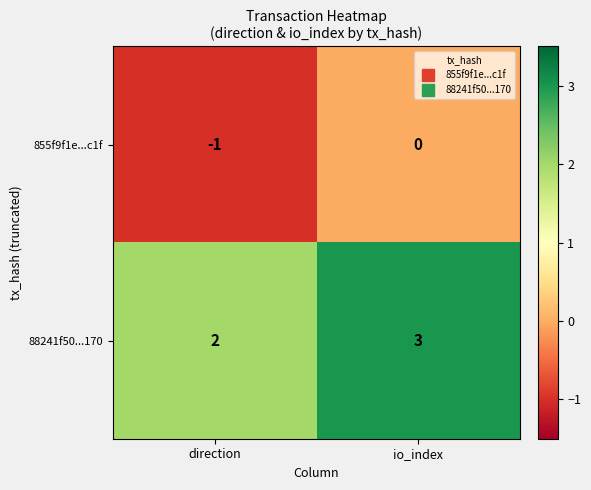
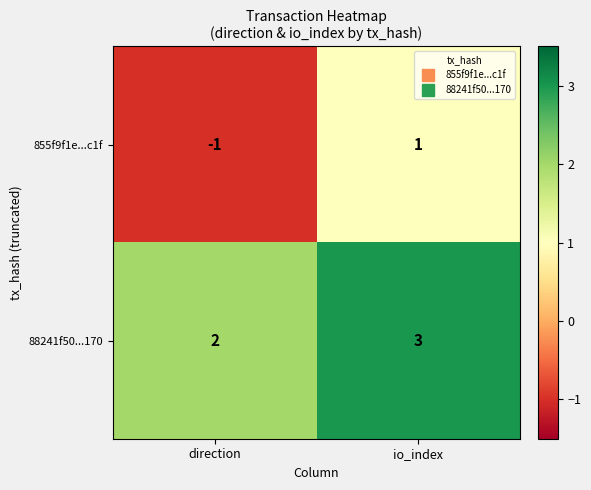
855f9f1e...c1f, io_index: 0 -> 1
